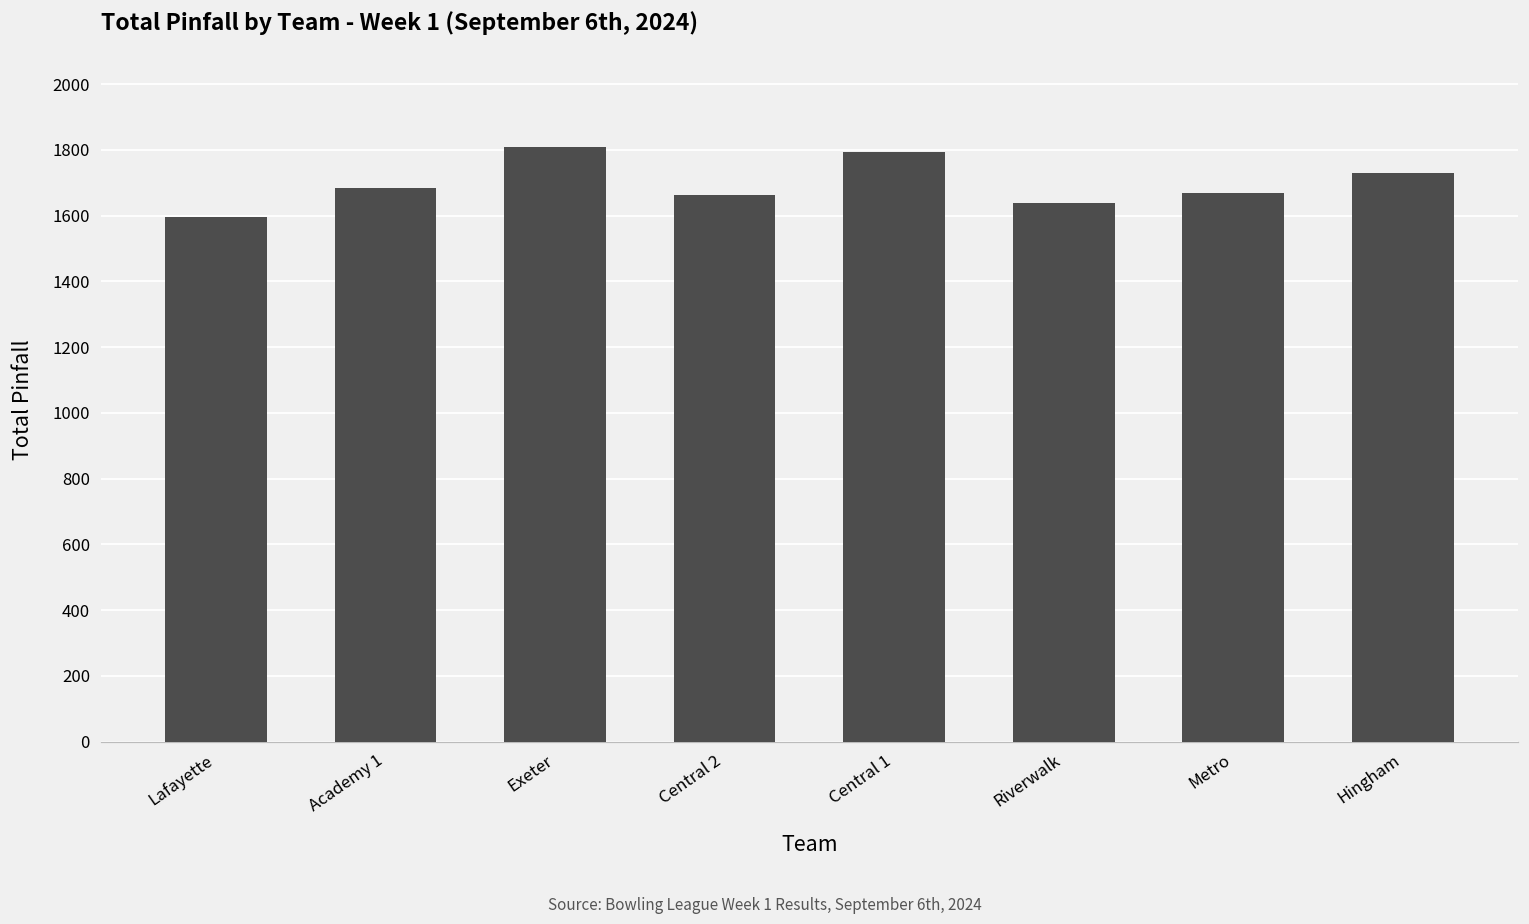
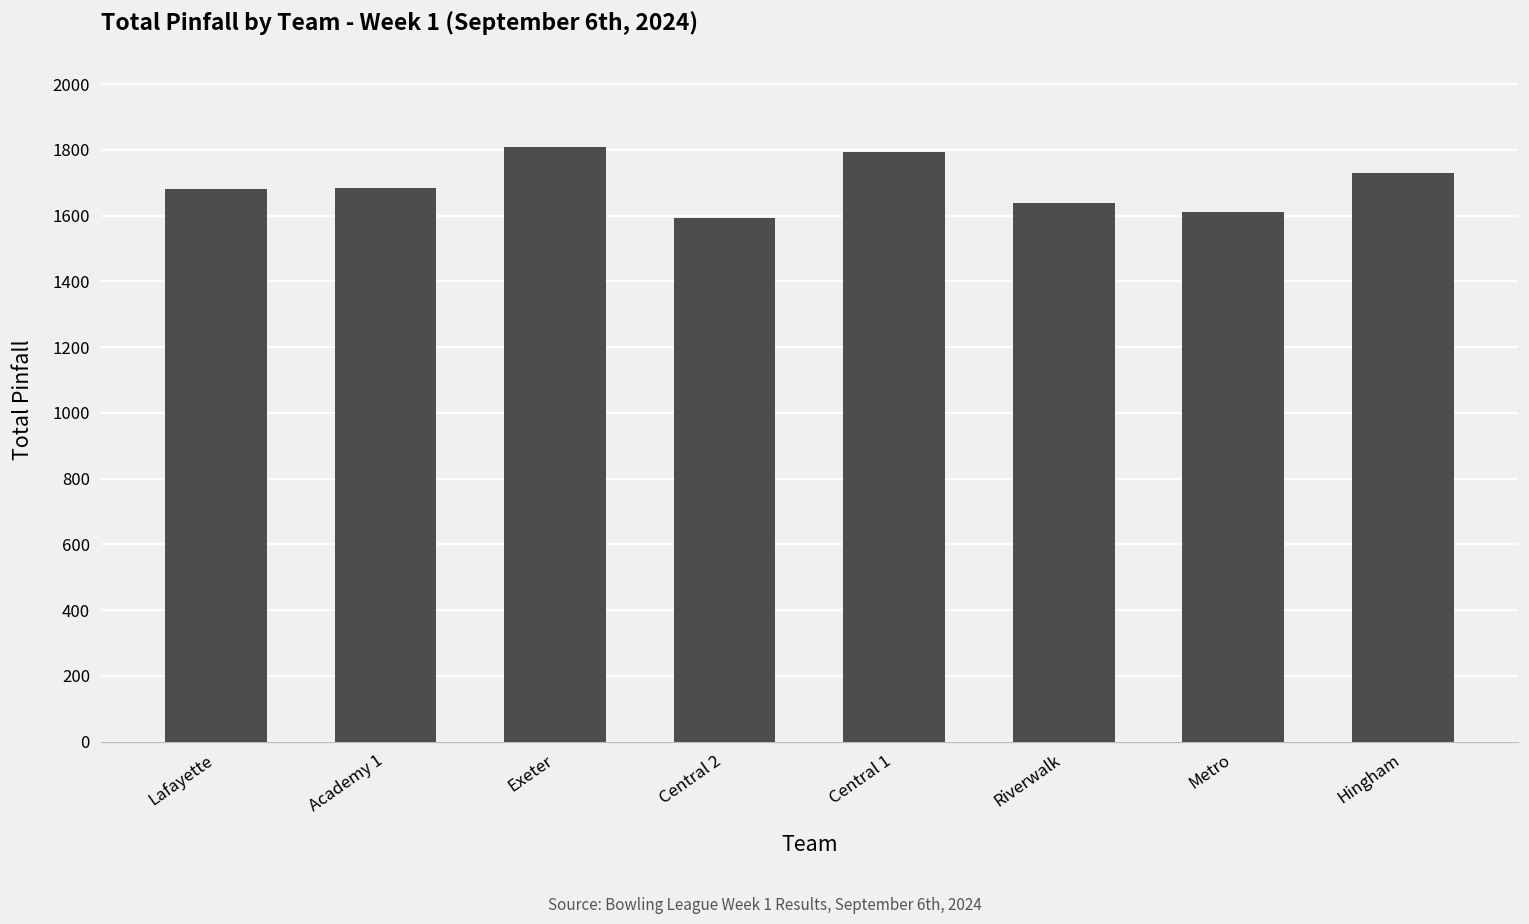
Lafayette: 1600 -> 1680
Central 2: 1660 -> 1590
Metro: 1670 -> 1610
